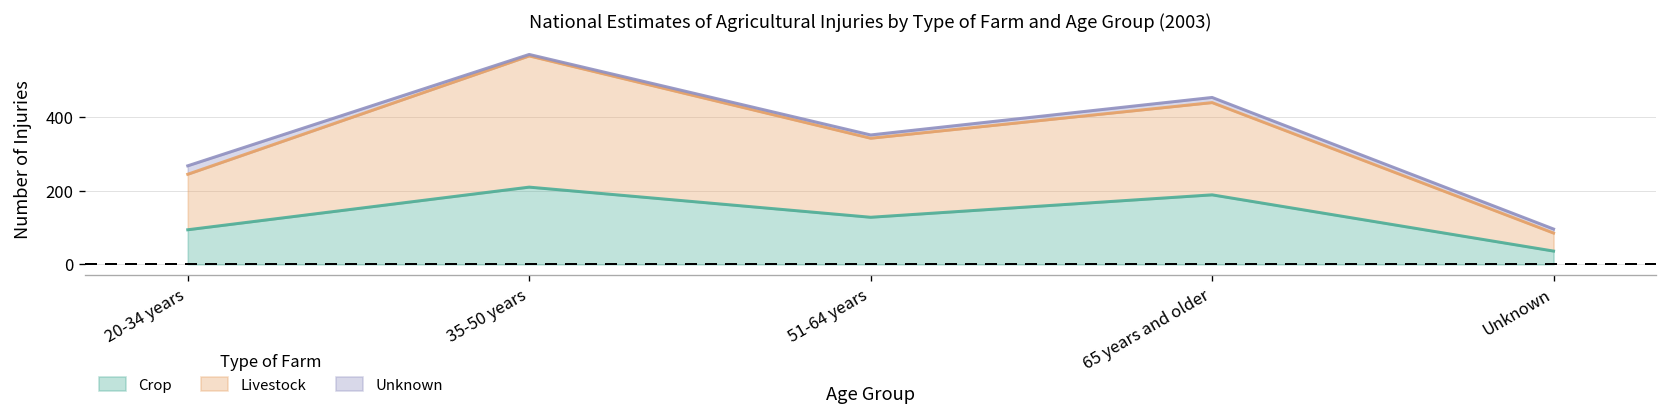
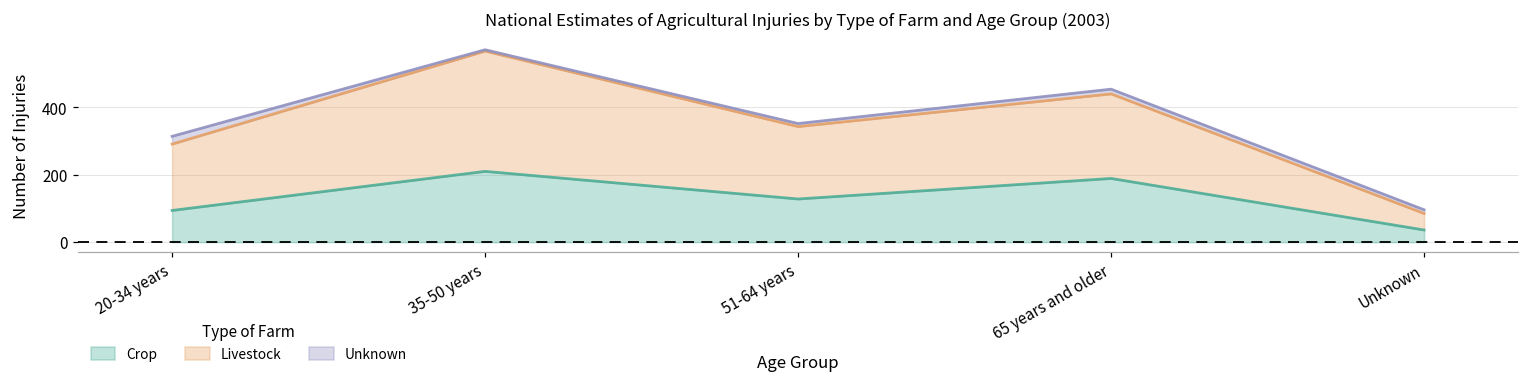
Livestock, 20-34 years: 150 -> 200
